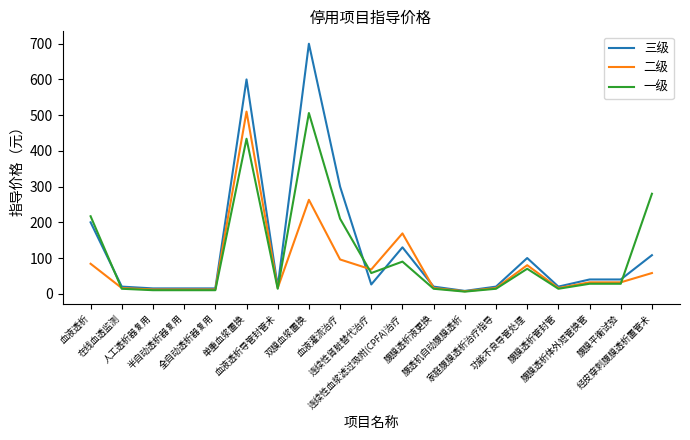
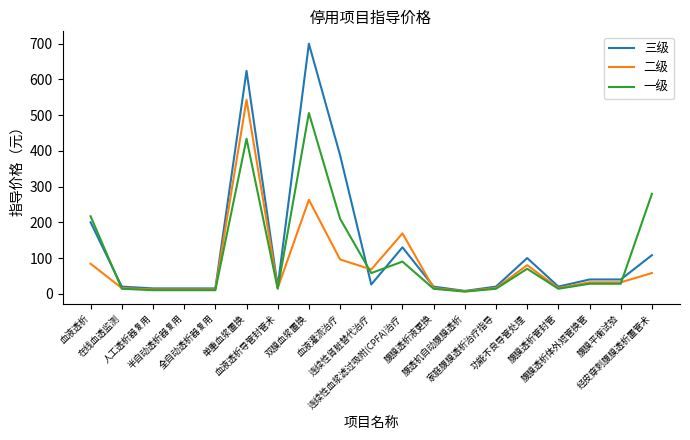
三级, 单重血浆置换: 600 -> 620
二级, 单重血浆置换: 510 -> 540
三级, 血液灌流治疗: 300 -> 390
